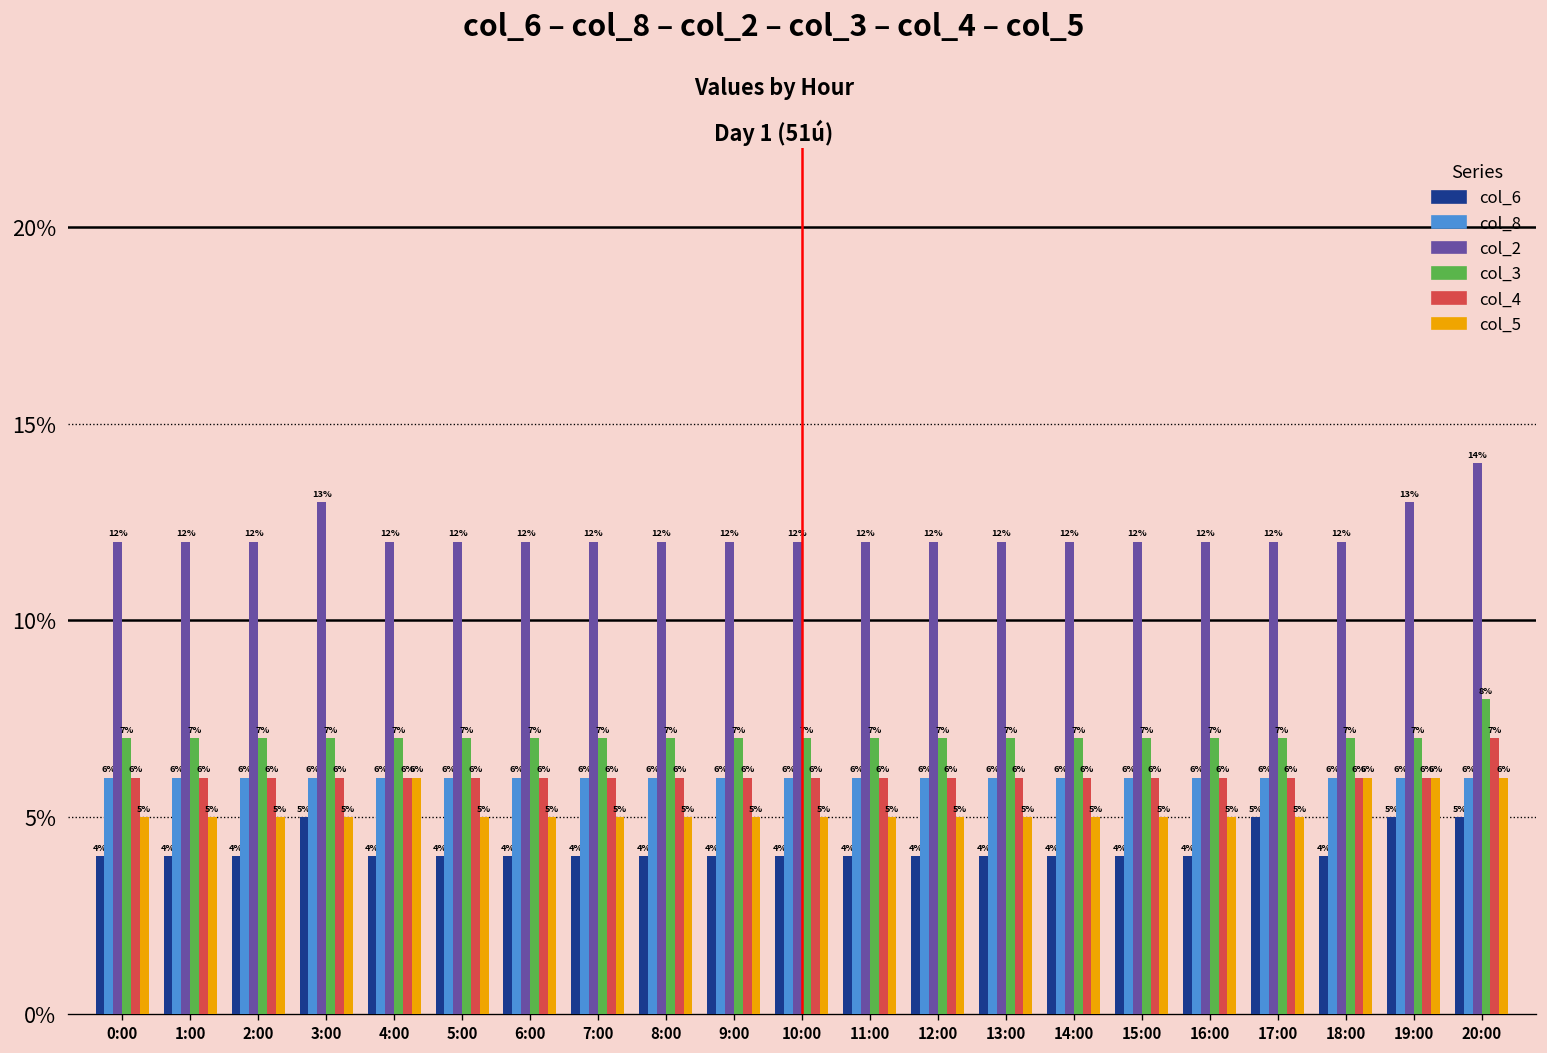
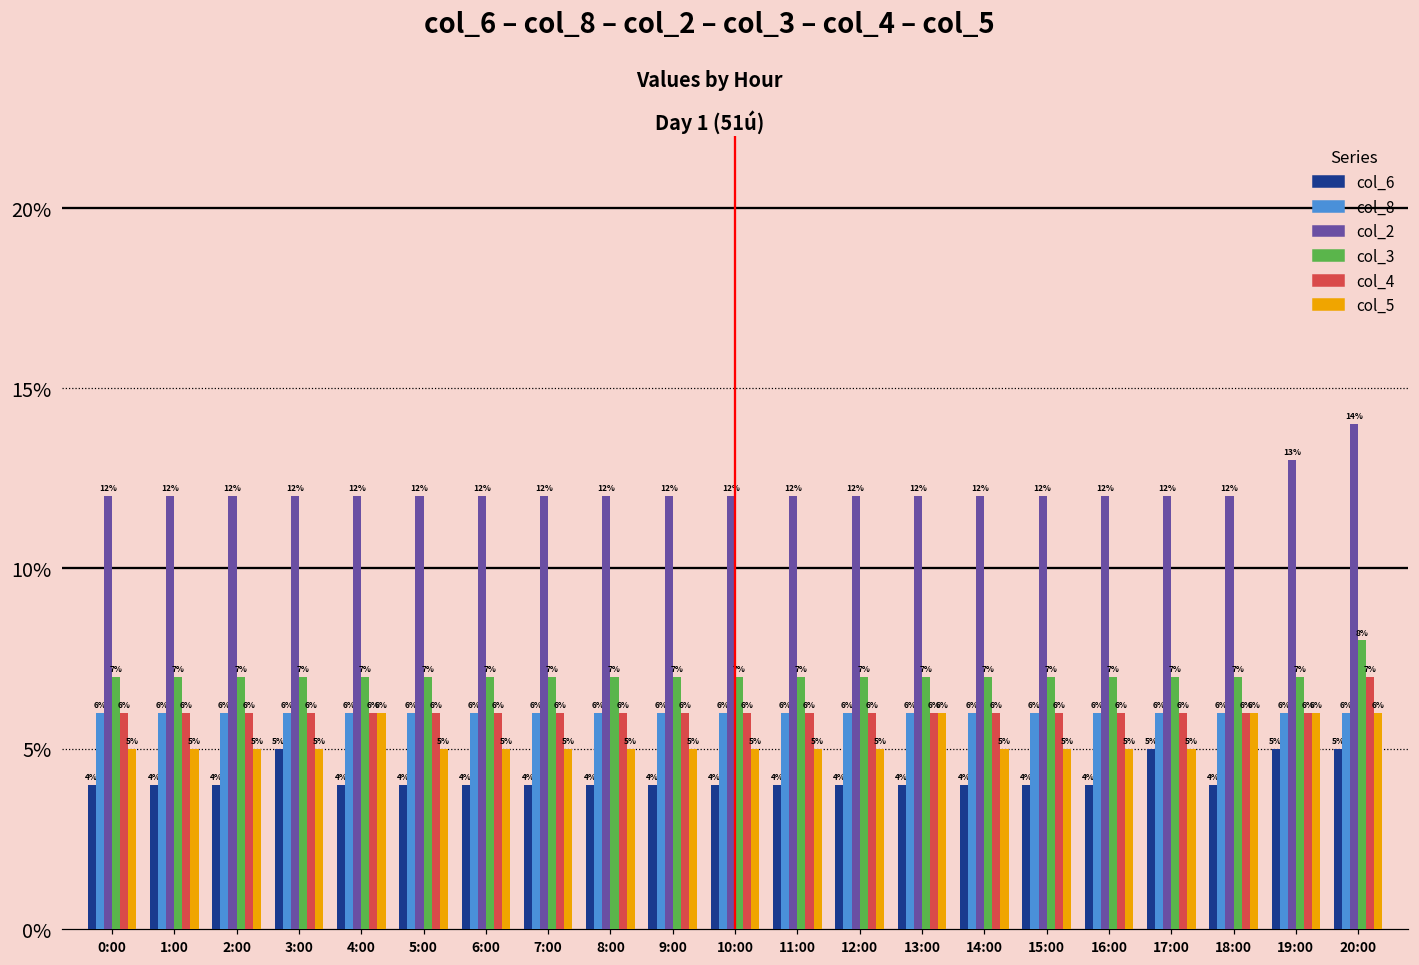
col_2, 3:00: 13% -> 12%
col_5, 13:00: 5% -> 6%
